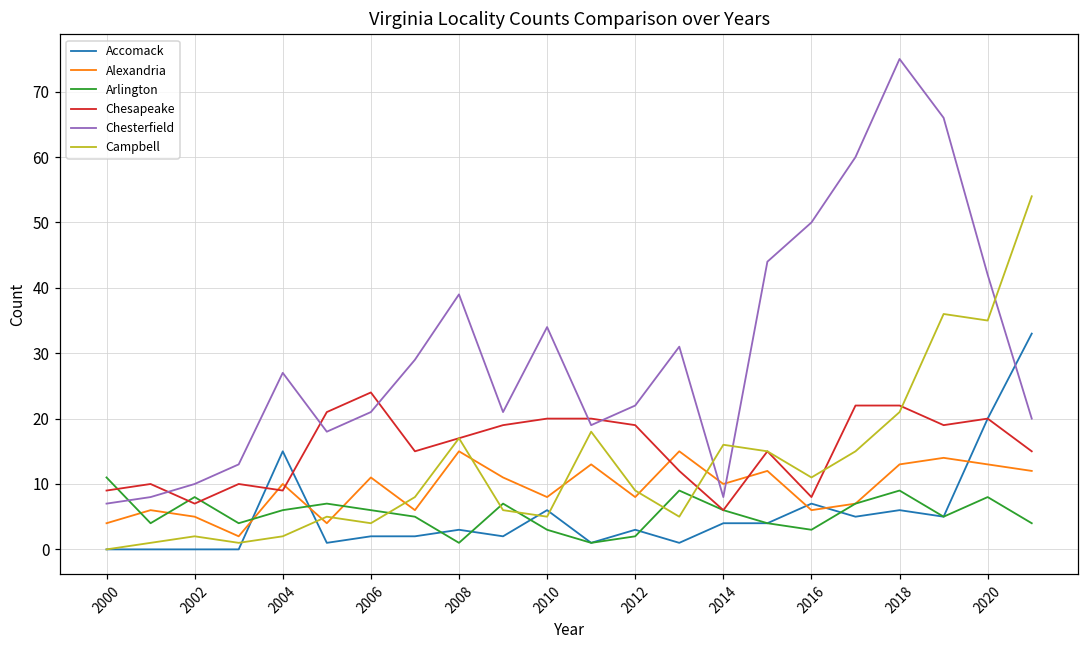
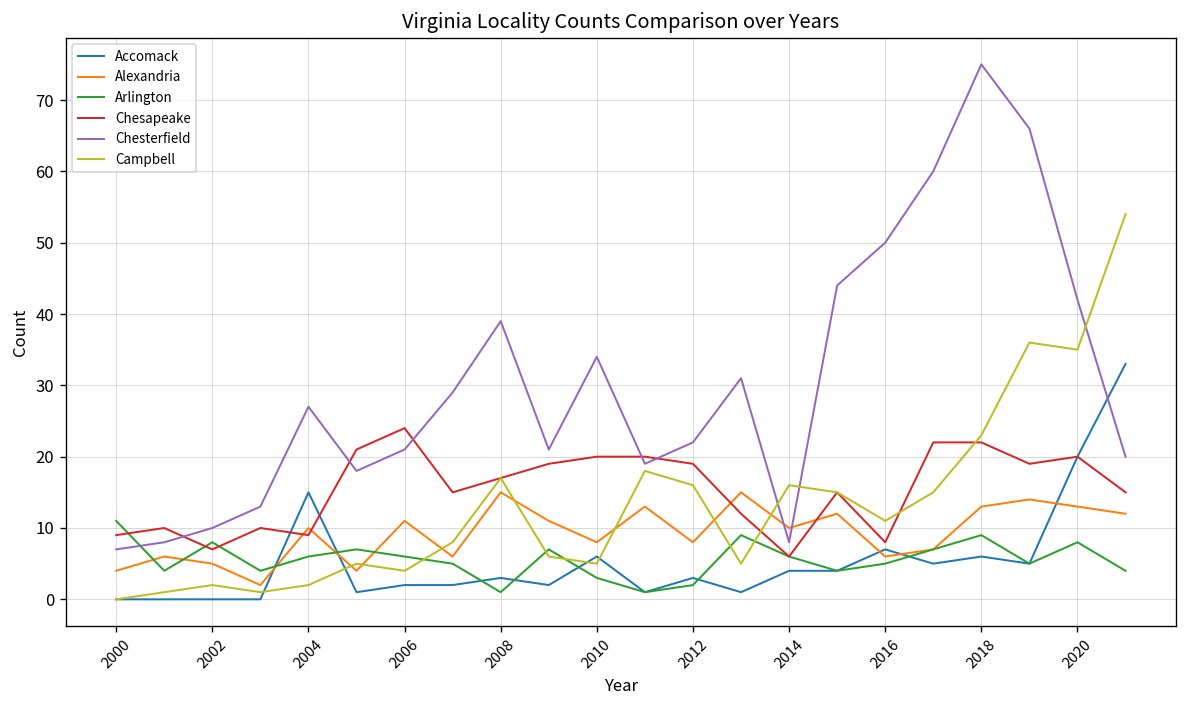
Campbell, 2012: 9 -> 16
Arlington, 2016: 3 -> 5
Campbell, 2018: 21 -> 23
